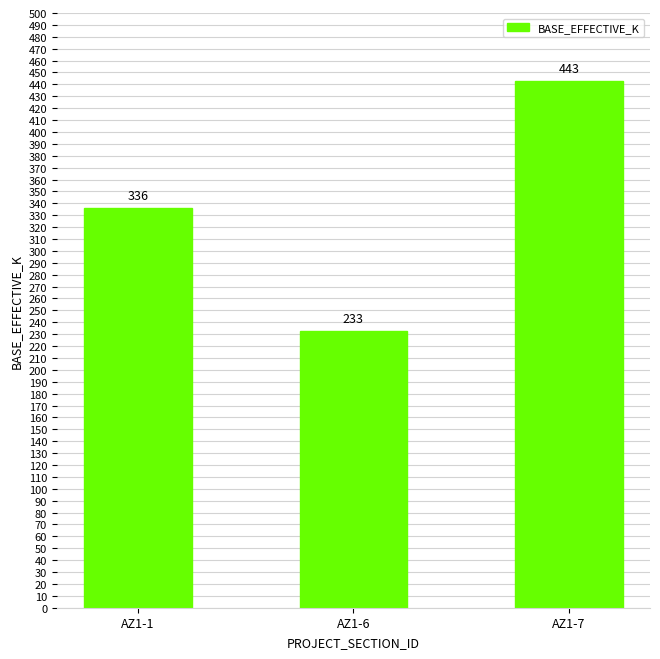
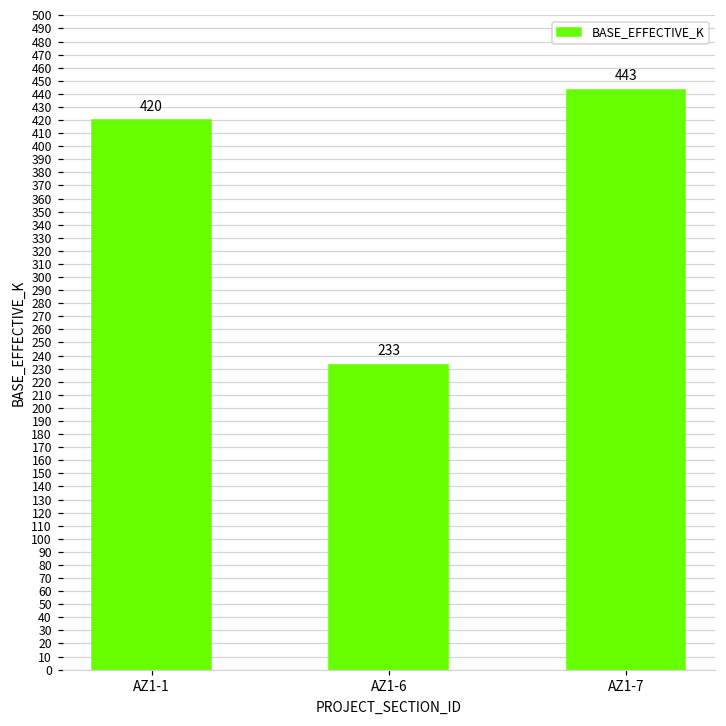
AZ1-1: 336 -> 420
